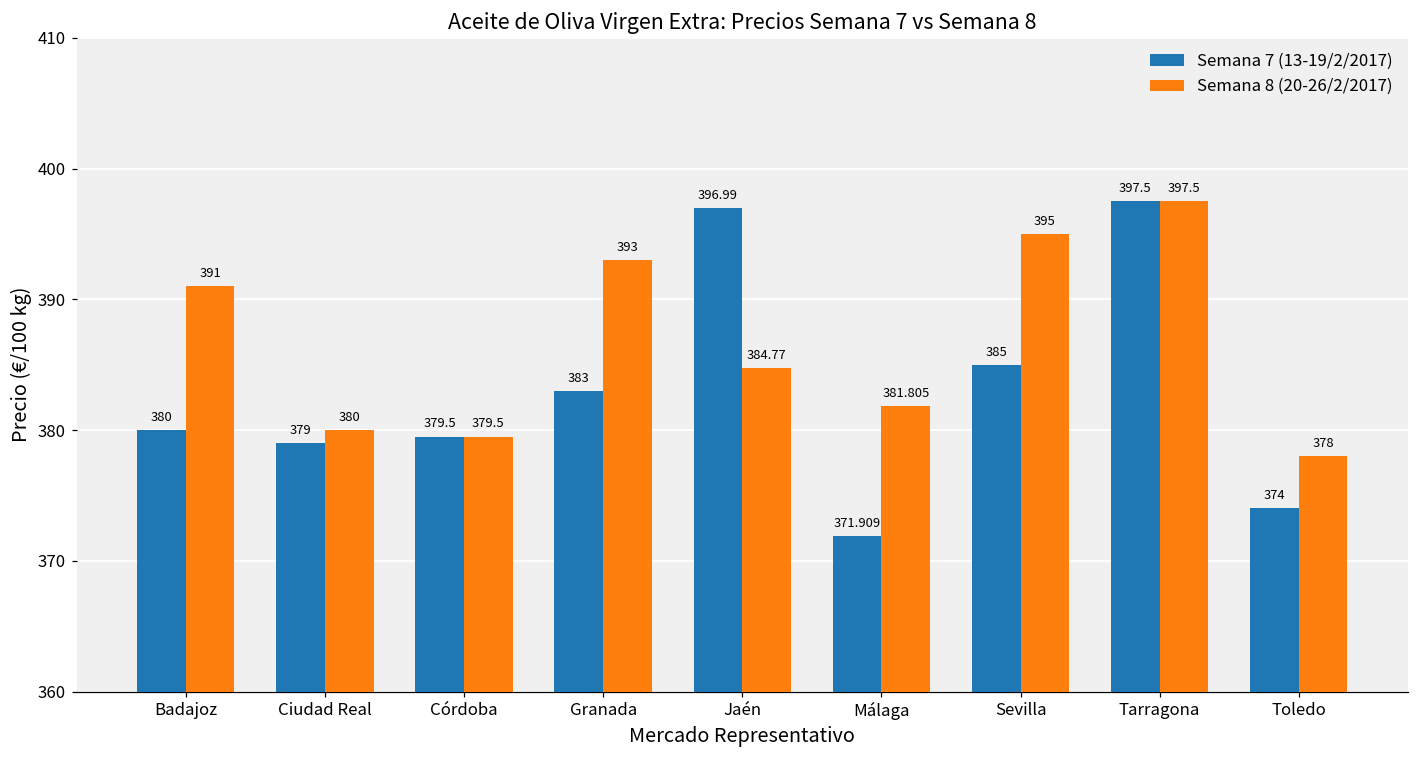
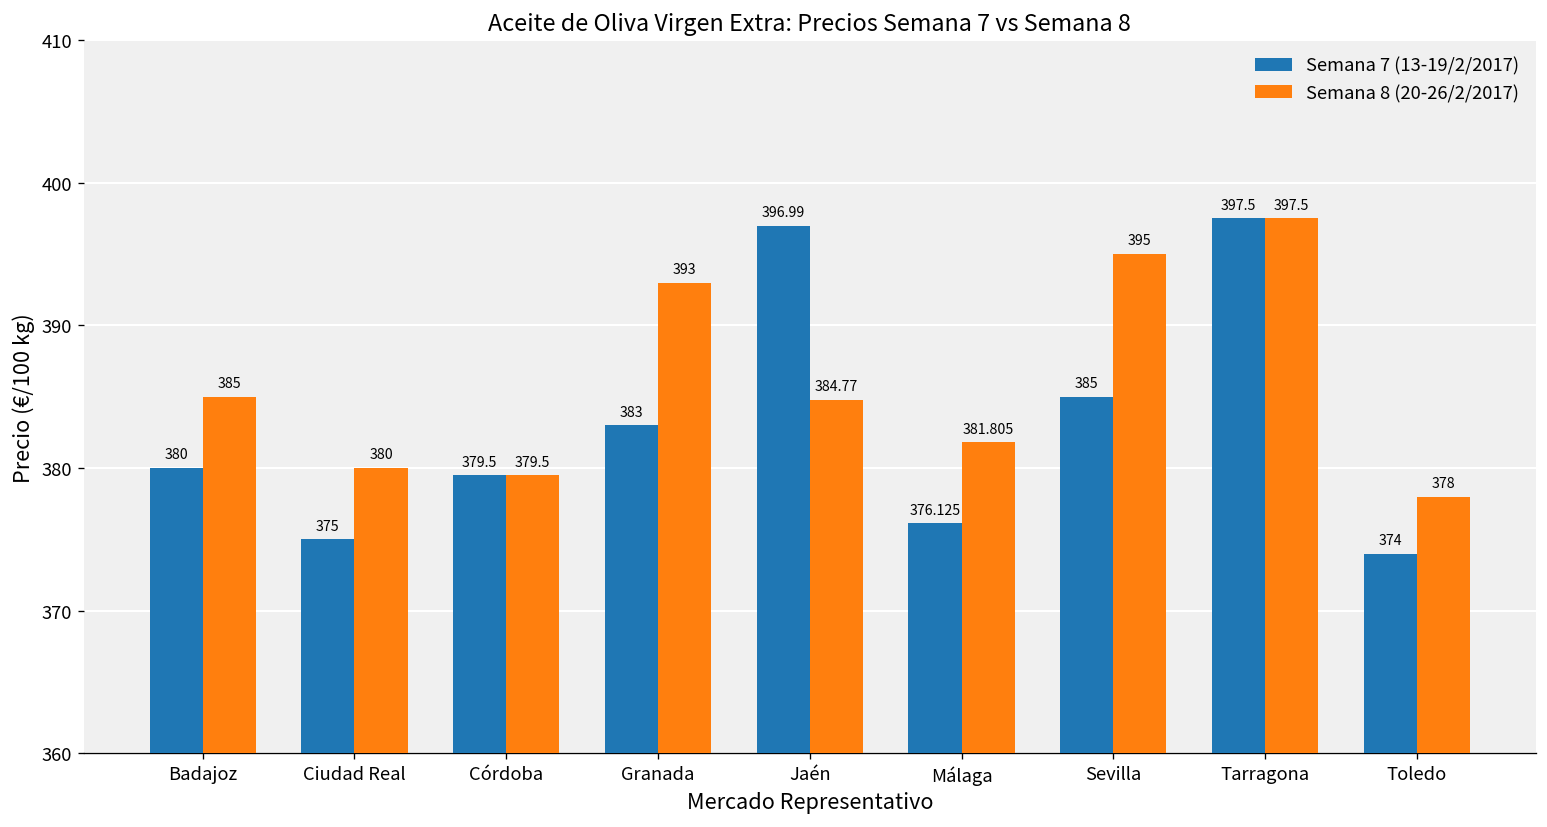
Semana 8 (20-26/2/2017), Badajoz: 391 -> 385
Semana 7 (13-19/2/2017), Ciudad Real: 379 -> 375
Semana 7 (13-19/2/2017), Málaga: 371.909 -> 376.125
